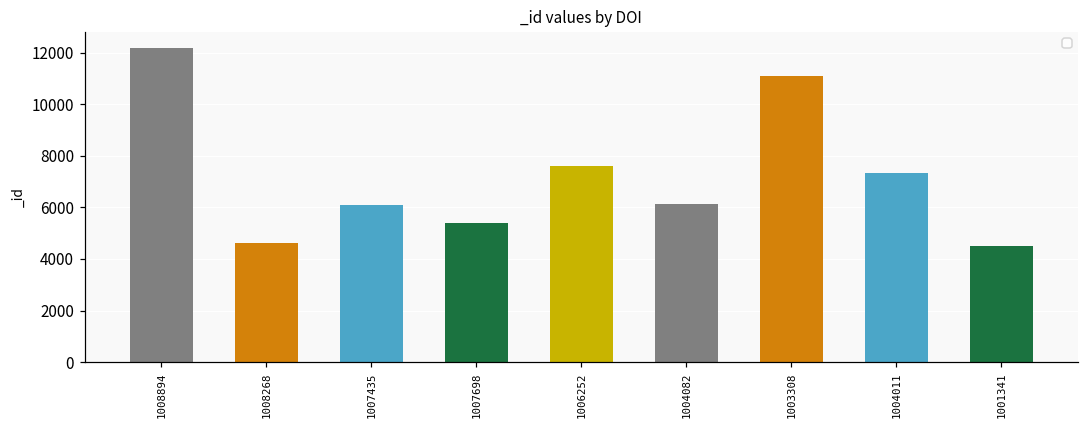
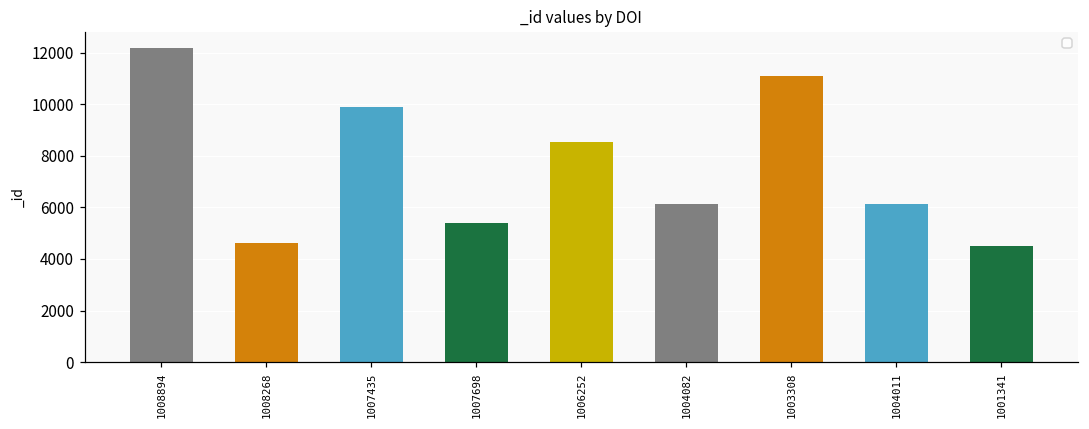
1007435: 6100 -> 9900
1006252: 7600 -> 8500
1004011: 7300 -> 6100
